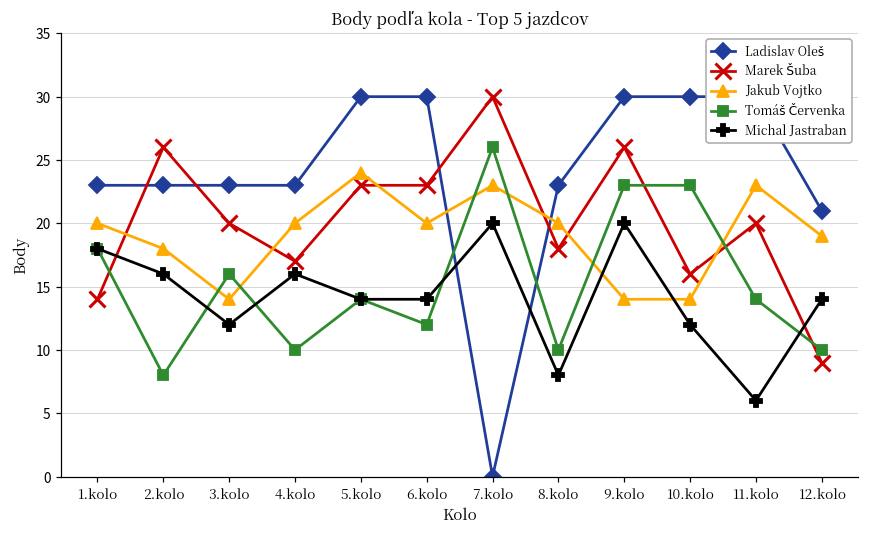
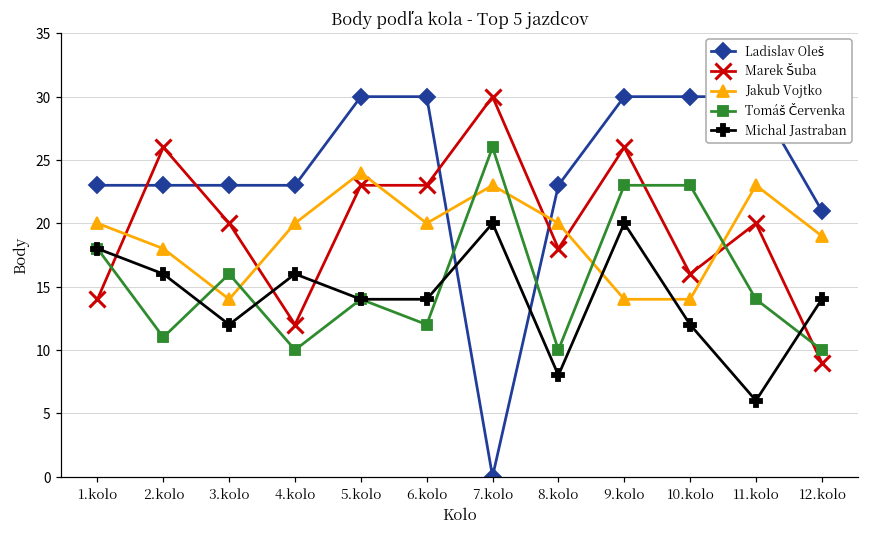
Tomáš Červenka, 2.kolo: 8 -> 11
Marek Šuba, 4.kolo: 17 -> 12
